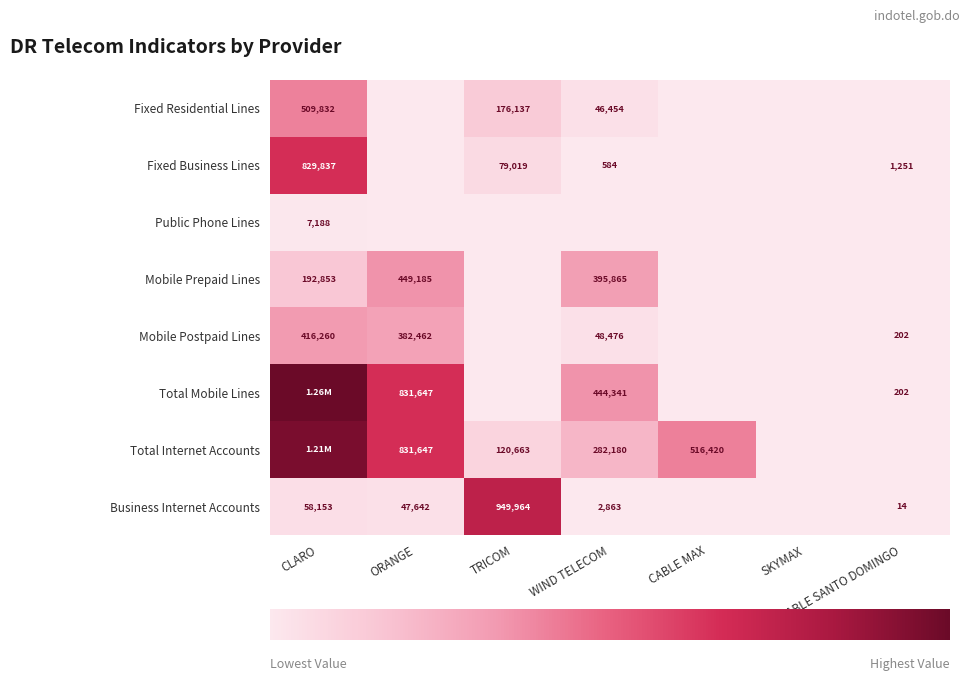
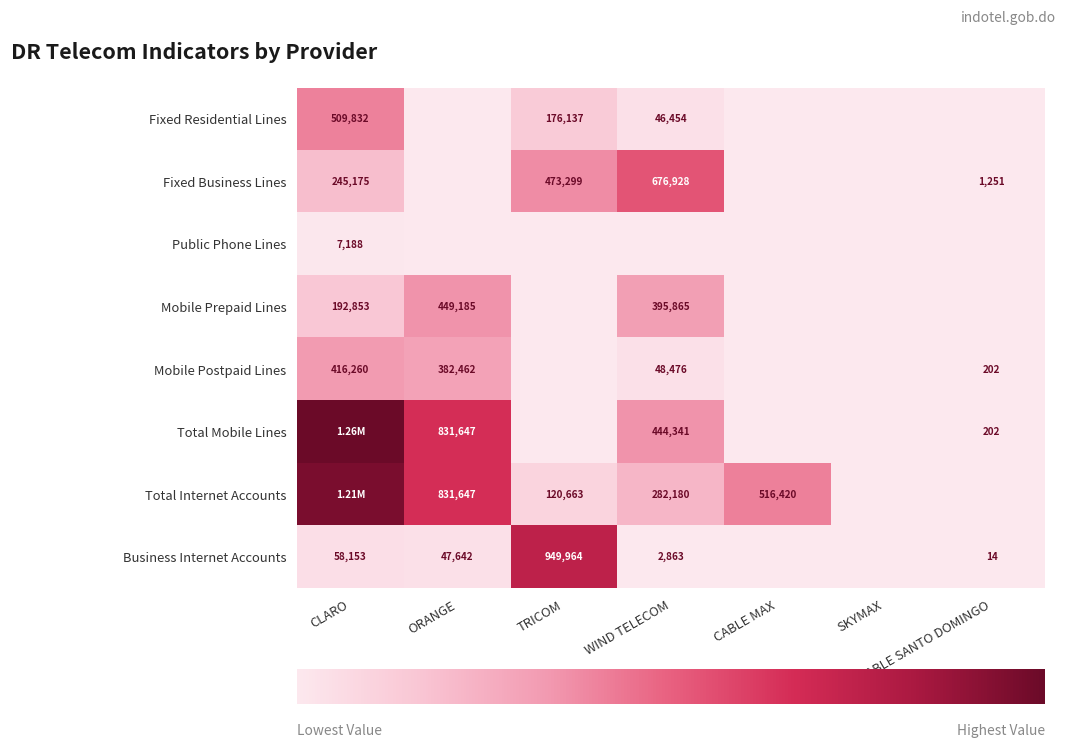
Fixed Business Lines, CLARO: 829,837 -> 245,175
Fixed Business Lines, TRICOM: 79,019 -> 473,299
Fixed Business Lines, WIND TELECOM: 584 -> 676,928
